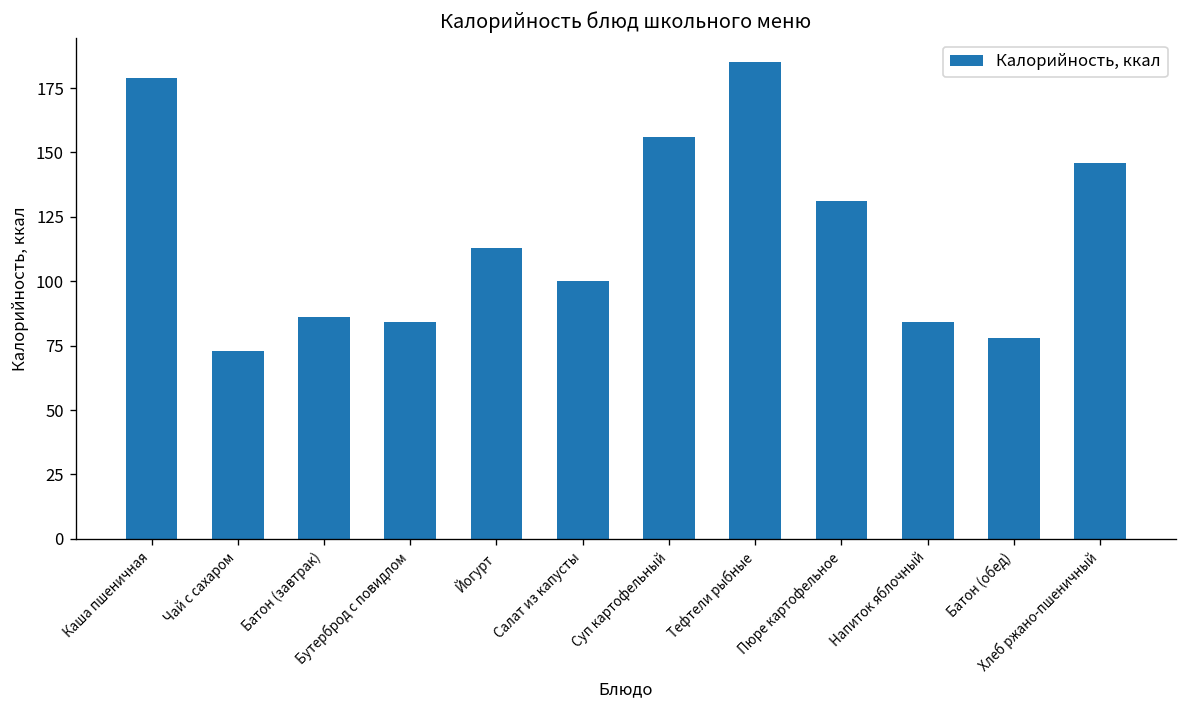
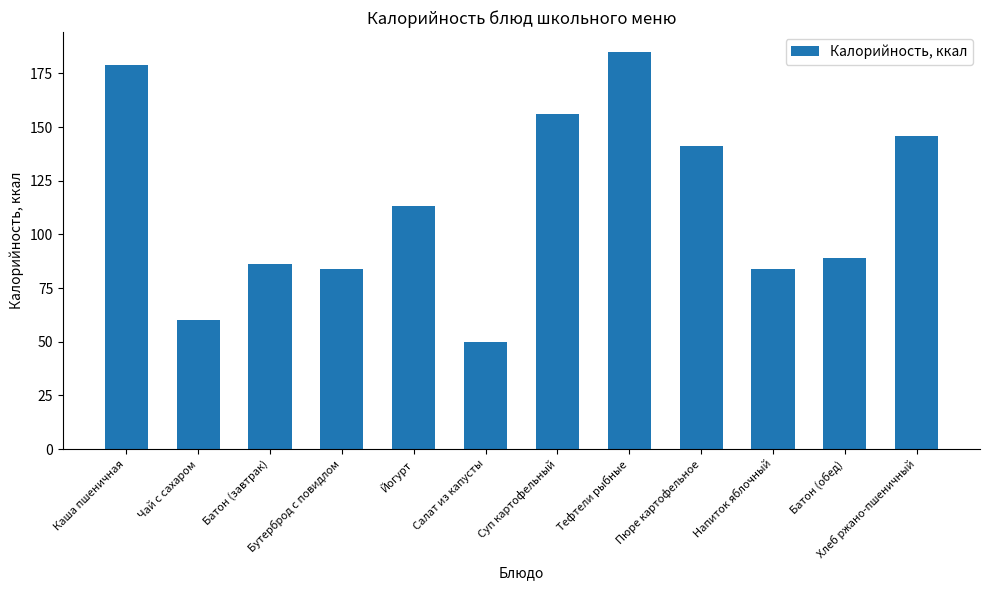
Чай с сахаром: 73 -> 60
Салат из капусты: 100 -> 50
Пюре картофельное: 131 -> 141
Батон (обед): 78 -> 89
